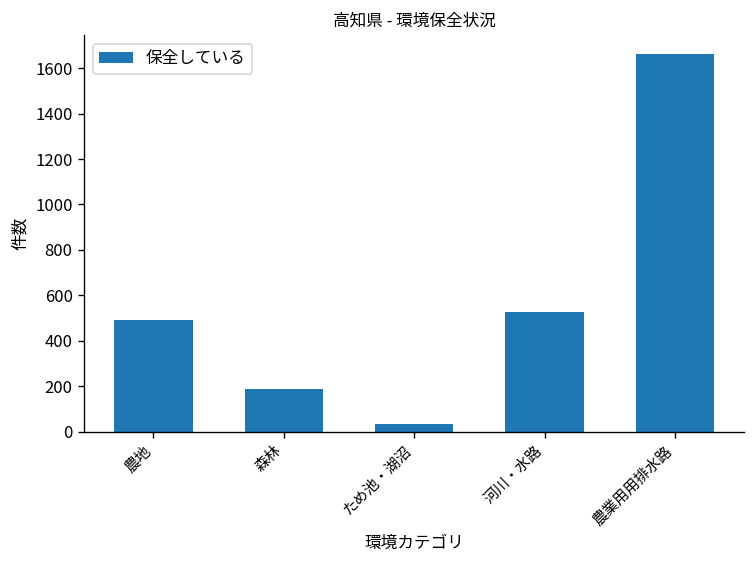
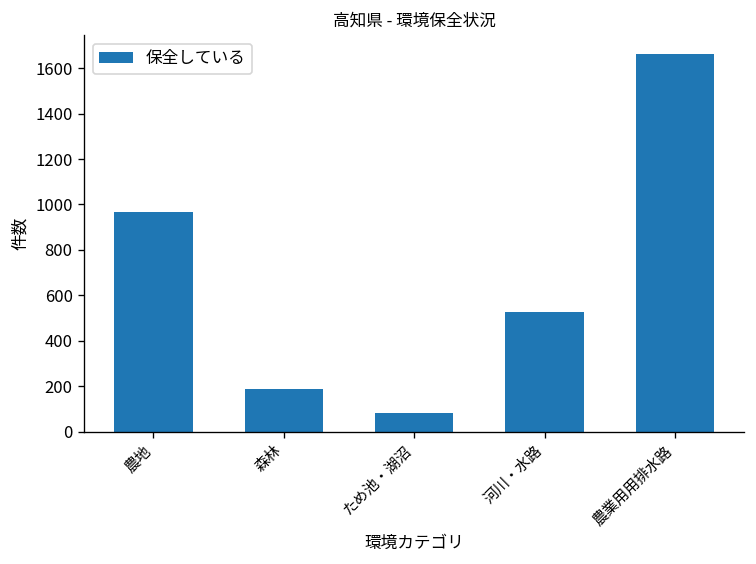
農地: 490 -> 970
ため池・湖沼: 30 -> 80
